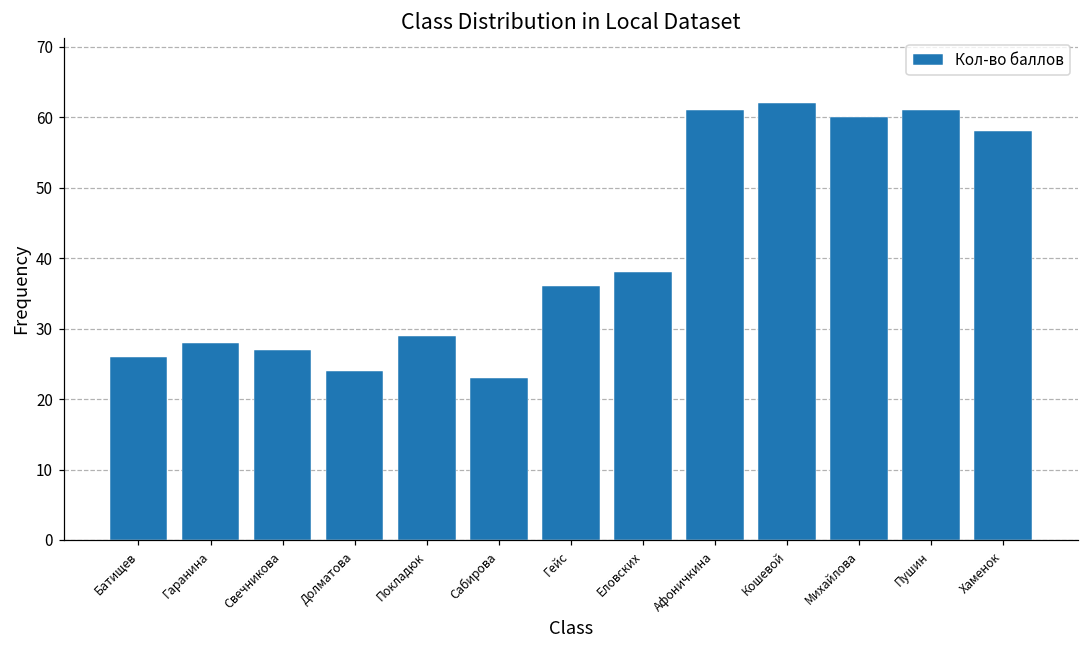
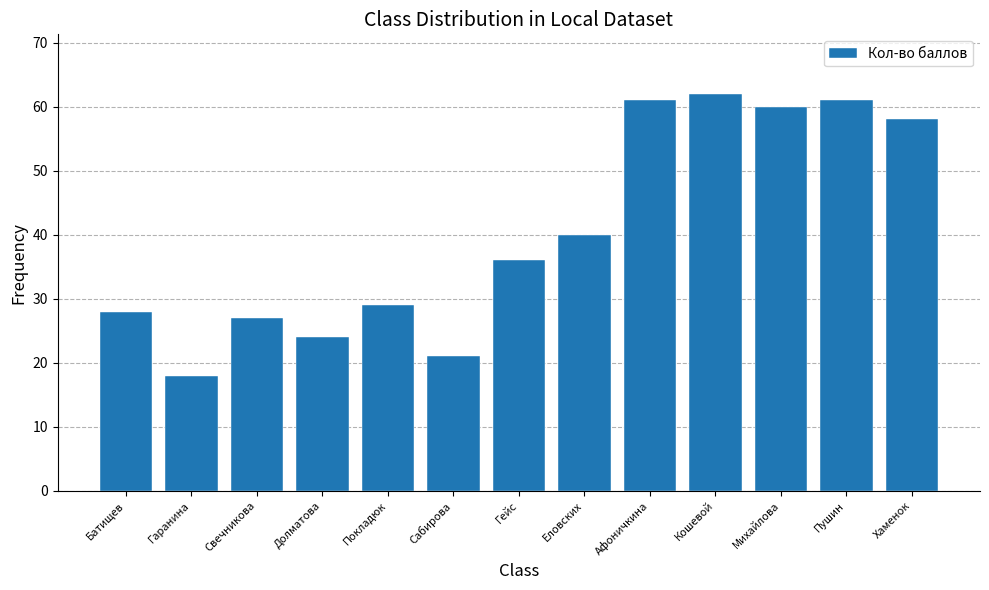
Батищев: 26 -> 28
Гаранина: 28 -> 18
Сабирова: 23 -> 21
Еловских: 38 -> 40
